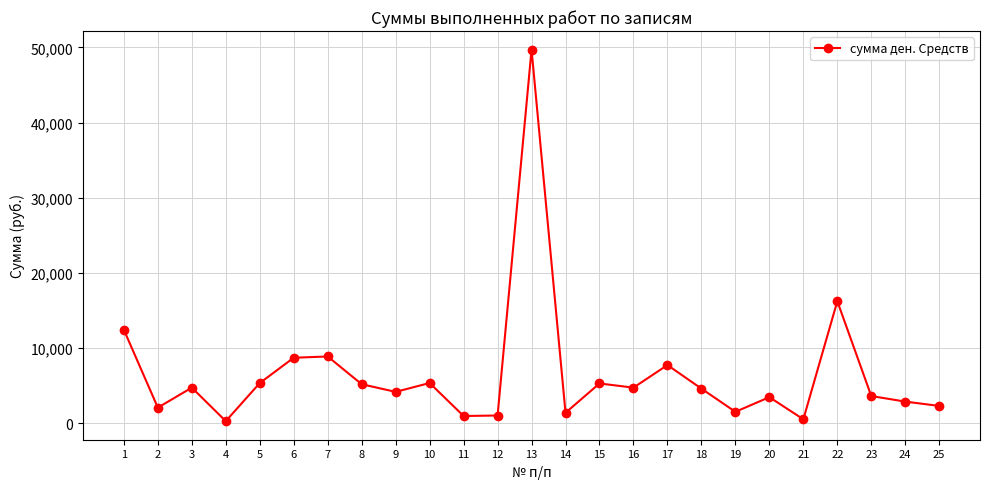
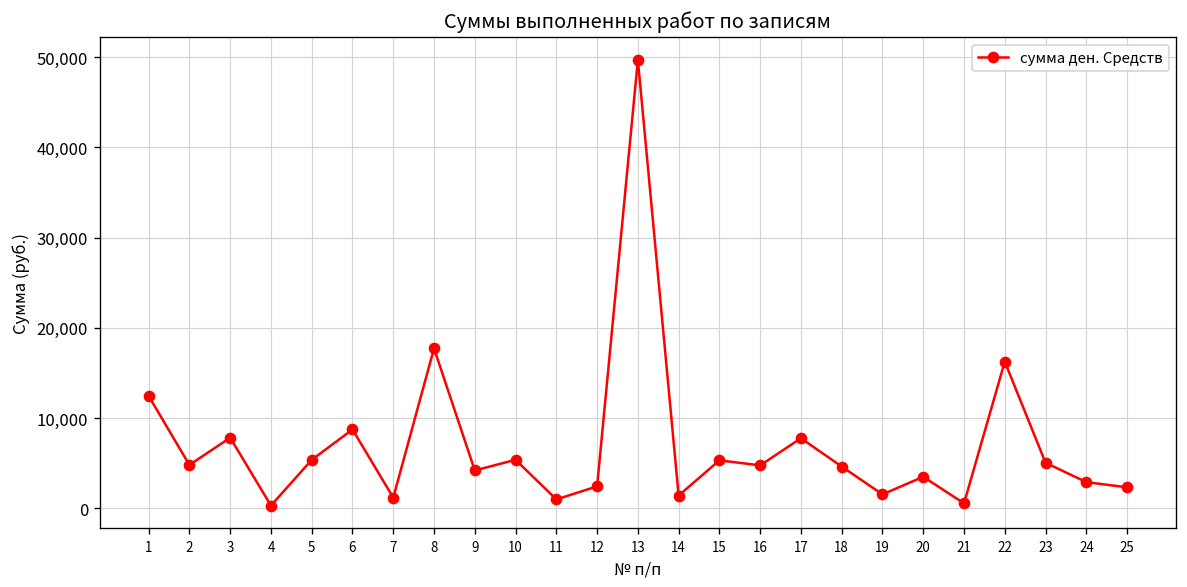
2: 2,000 -> 5,000
3: 5,000 -> 8,000
7: 9,000 -> 1,000
8: 5,000 -> 18,000
12: 1,000 -> 2,000
23: 4,000 -> 5,000
